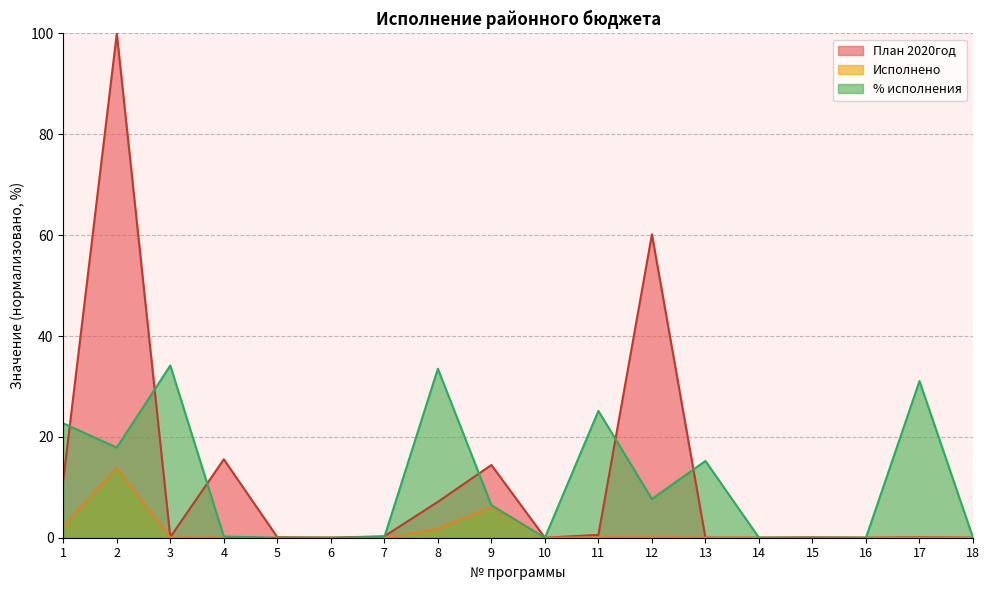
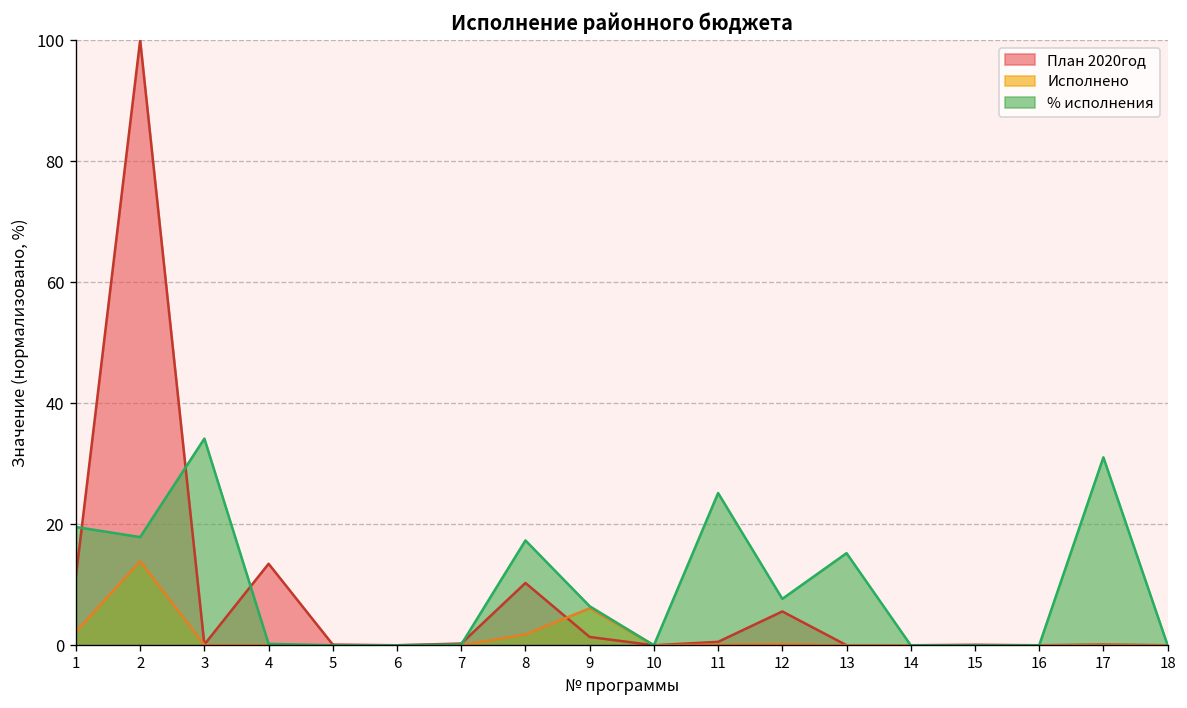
% исполнения, 1: 23 -> 20
План 2020год, 4: 16 -> 13
План 2020год, 8: 7 -> 10
% исполнения, 8: 34 -> 17
План 2020год, 9: 14 -> 1
План 2020год, 12: 60 -> 6
